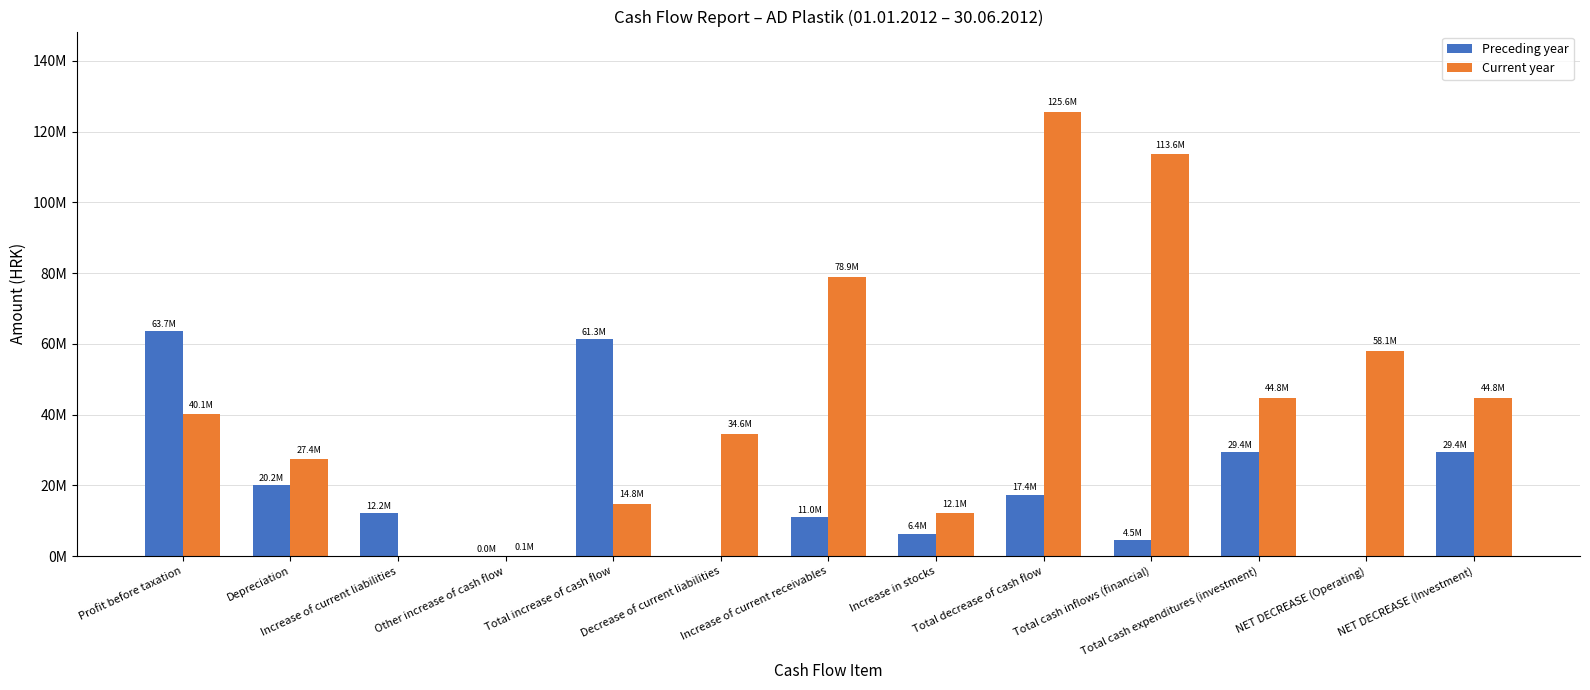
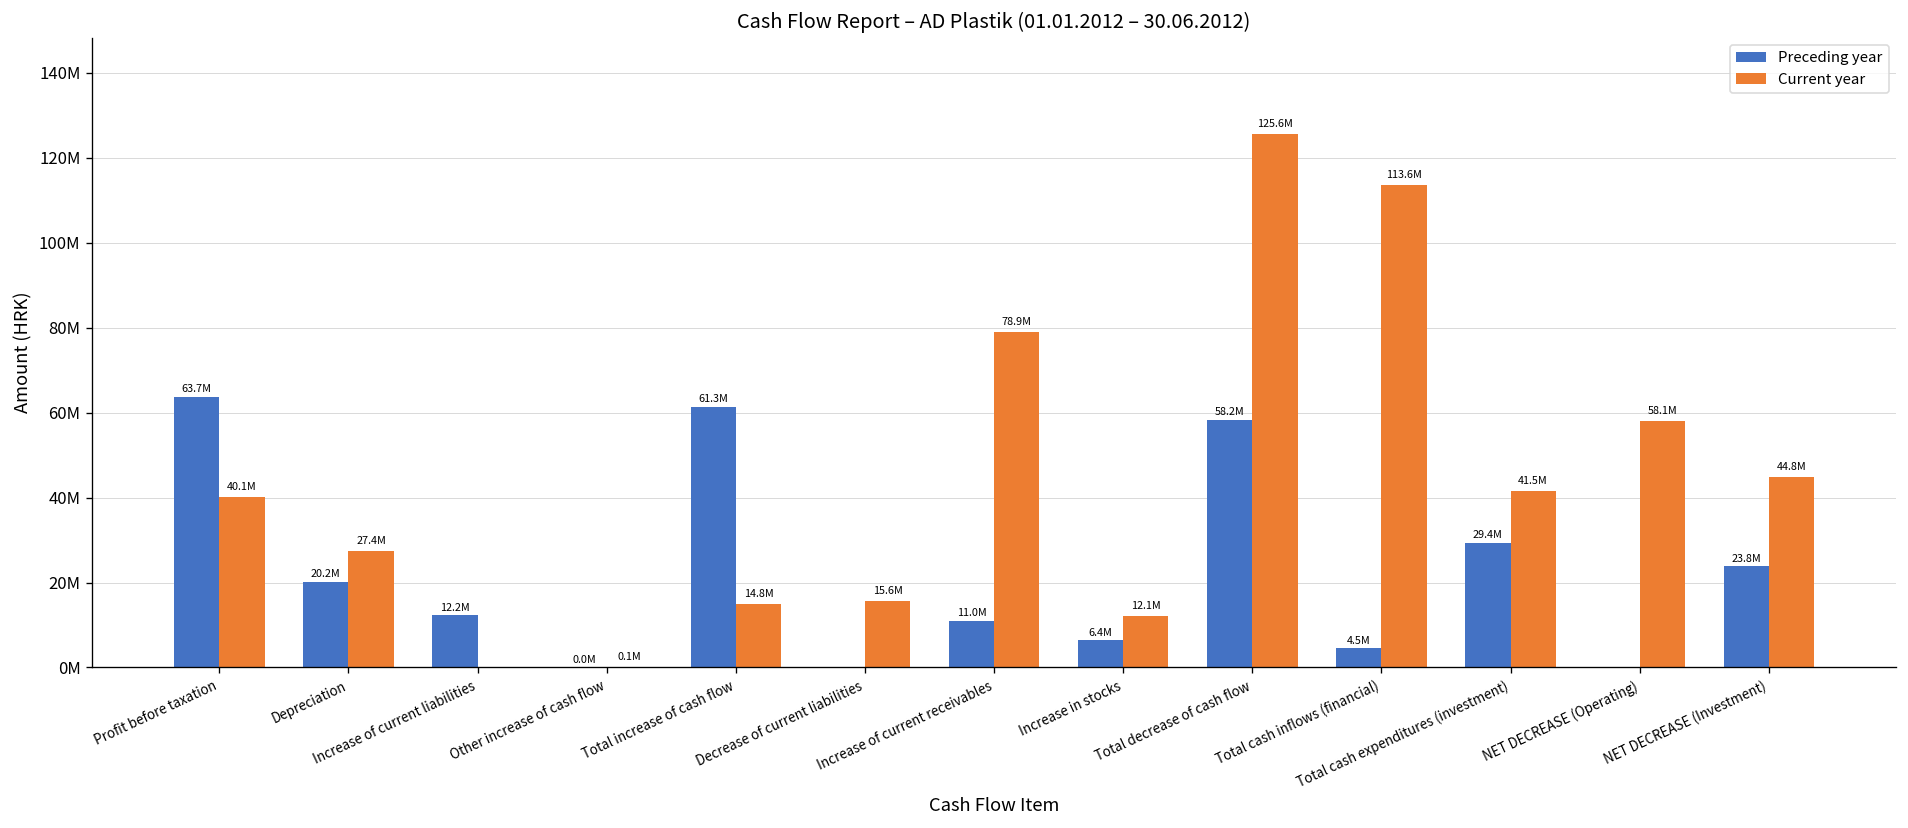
Current year, Decrease of current liabilities: 34.6M -> 15.6M
Preceding year, Total decrease of cash flow: 17.4M -> 58.2M
Current year, Total cash expenditures (investment): 44.8M -> 41.5M
Preceding year, NET DECREASE (Investment): 29.4M -> 23.8M
